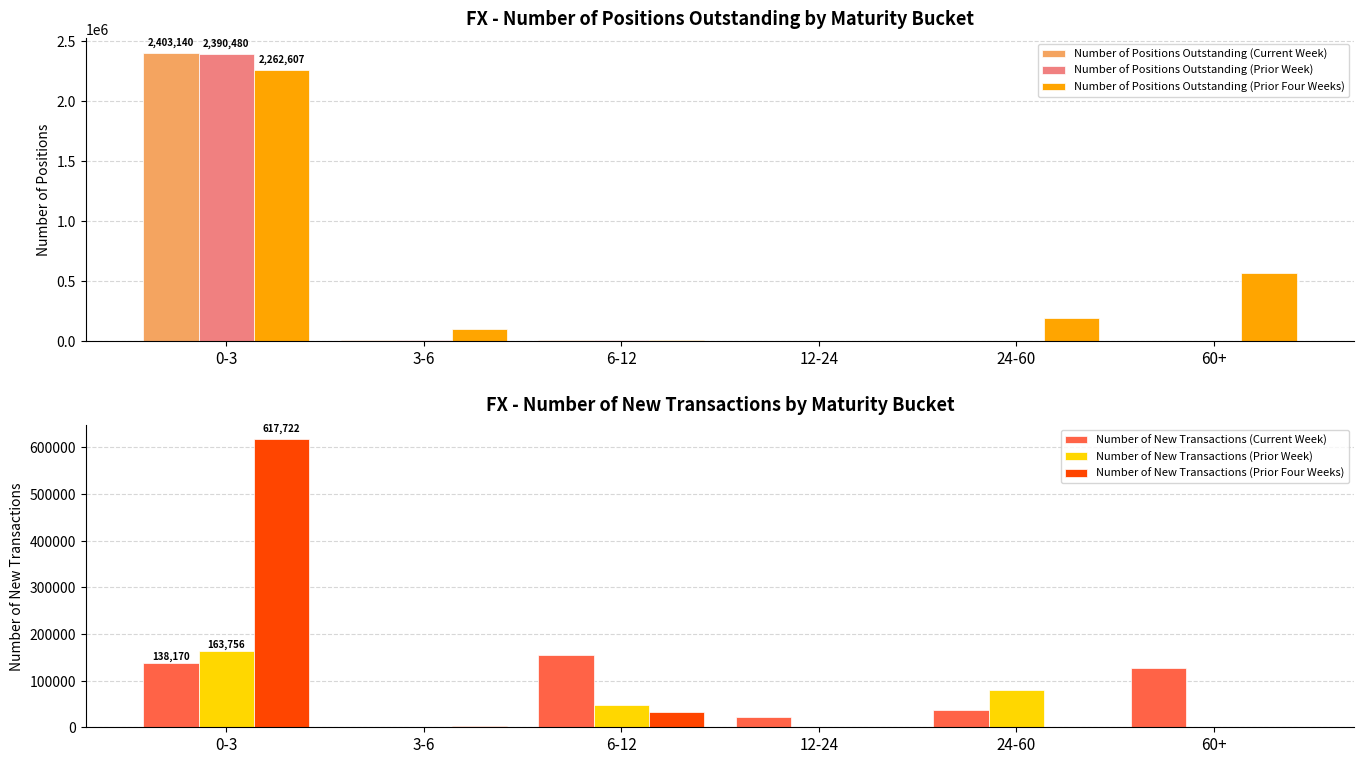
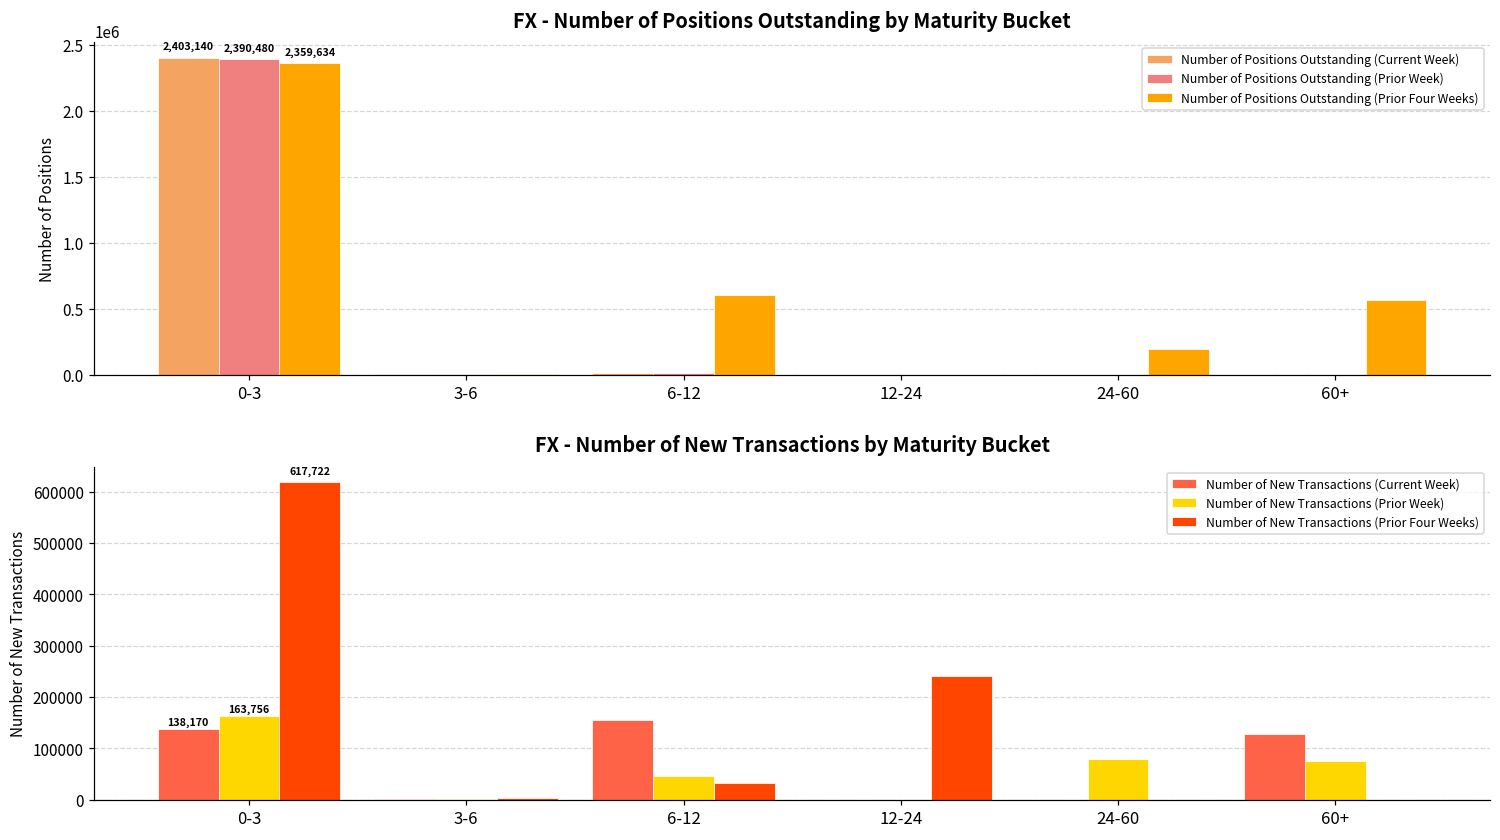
FX - Number of Positions Outstanding by Maturity Bucket, Number of Positions Outstanding (Prior Four Weeks), 0-3: 2,262,607 -> 2,359,634
FX - Number of Positions Outstanding by Maturity Bucket, Number of Positions Outstanding (Prior Four Weeks), 3-6: 100000 -> 10000
FX - Number of Positions Outstanding by Maturity Bucket, Number of Positions Outstanding (Prior Four Weeks), 6-12: 10000 -> 600000
FX - Number of New Transactions by Maturity Bucket, Number of New Transactions (Current Week), 12-24: 20000 -> 0
FX - Number of New Transactions by Maturity Bucket, Number of New Transactions (Prior Four Weeks), 12-24: 0 -> 240000
FX - Number of New Transactions by Maturity Bucket, Number of New Transactions (Current Week), 24-60: 40000 -> 0
FX - Number of New Transactions by Maturity Bucket, Number of New Transactions (Prior Week), 60+: 0 -> 80000
